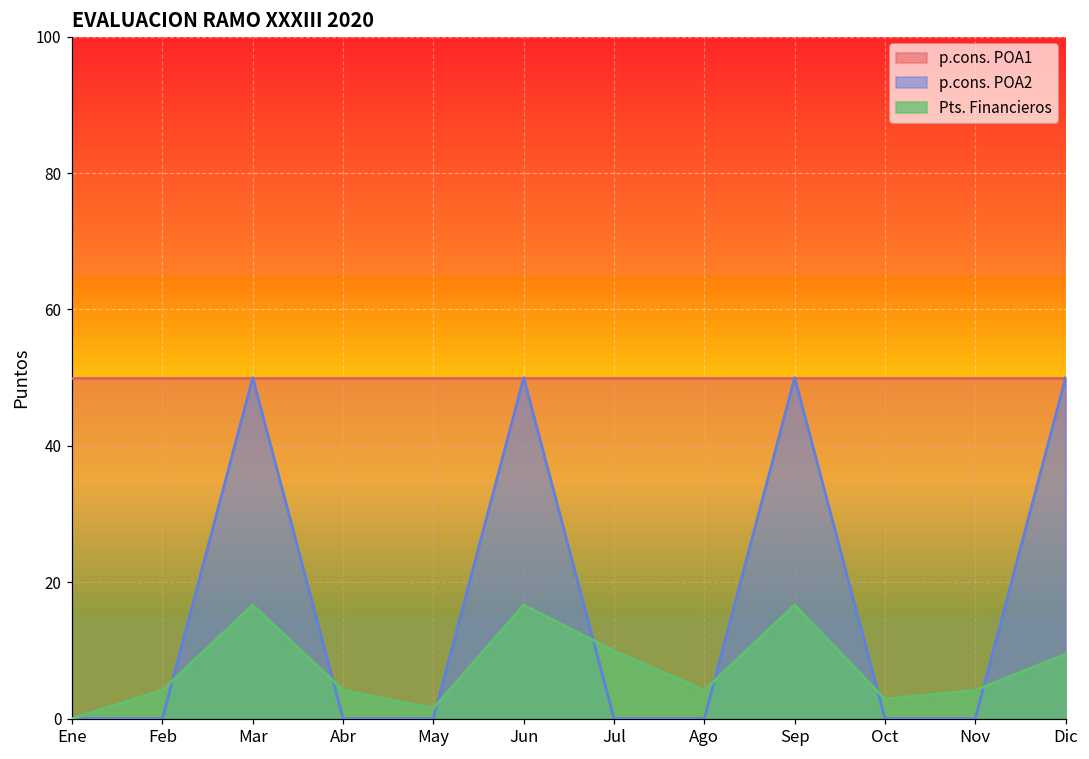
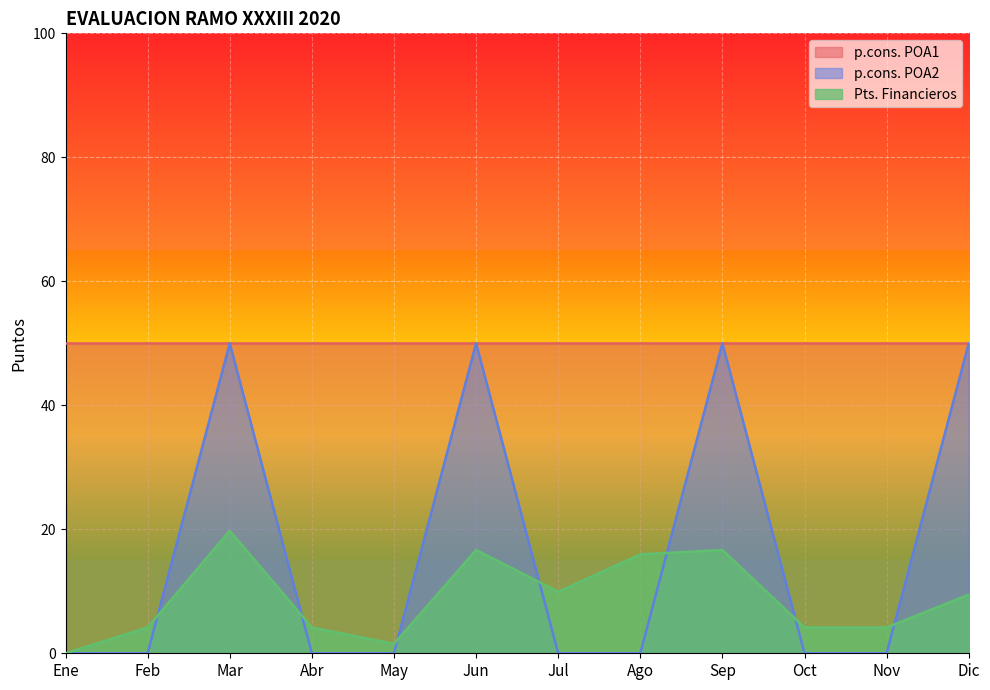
Pts. Financieros, Mar: 17 -> 20
Pts. Financieros, Ago: 4 -> 16
Pts. Financieros, Oct: 3 -> 4
